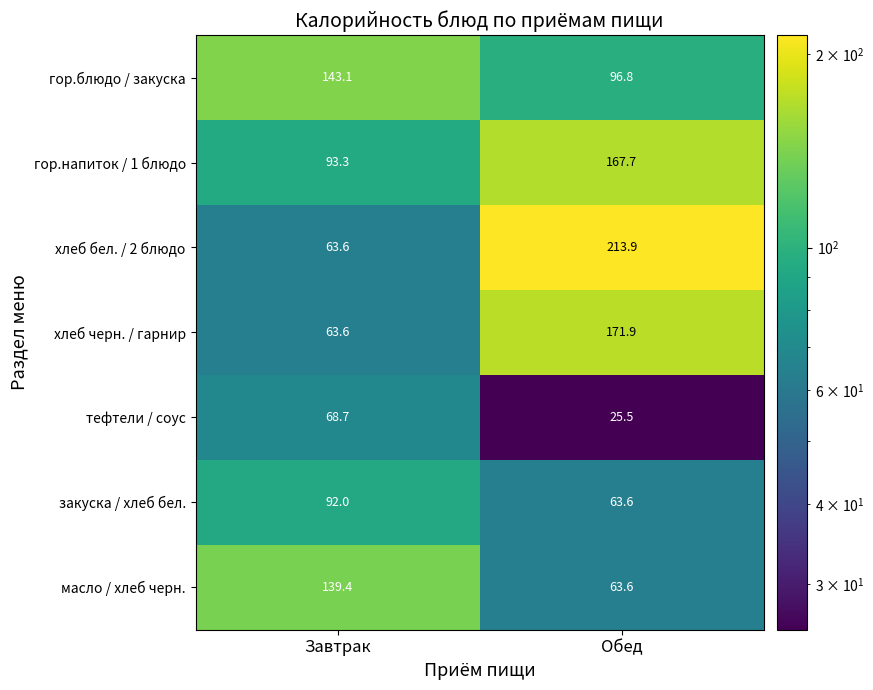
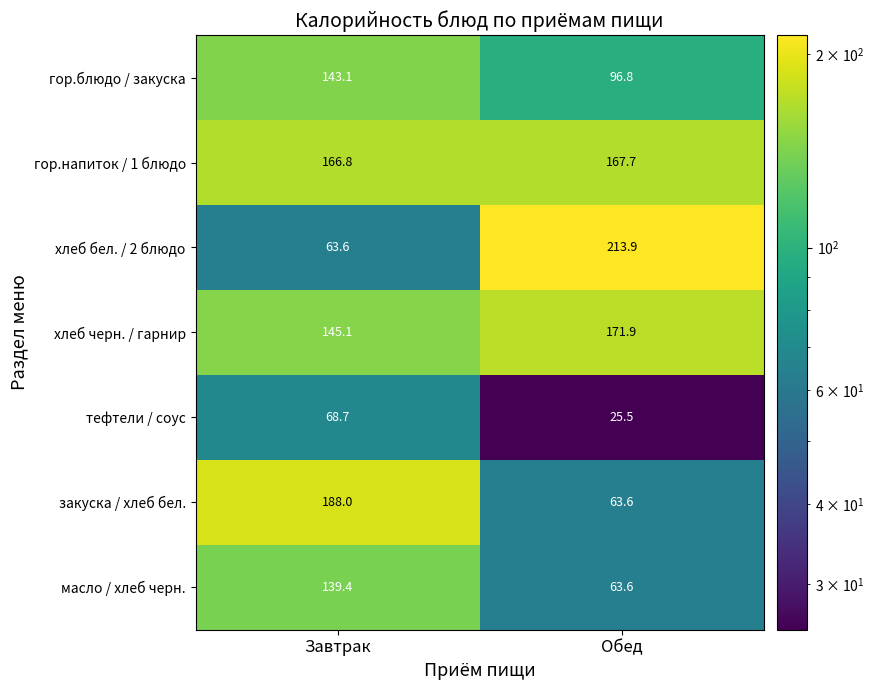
гор.напиток / 1 блюдо, Завтрак: 93.3 -> 166.8
хлеб черн. / гарнир, Завтрак: 63.6 -> 145.1
закуска / хлеб бел., Завтрак: 92.0 -> 188.0
